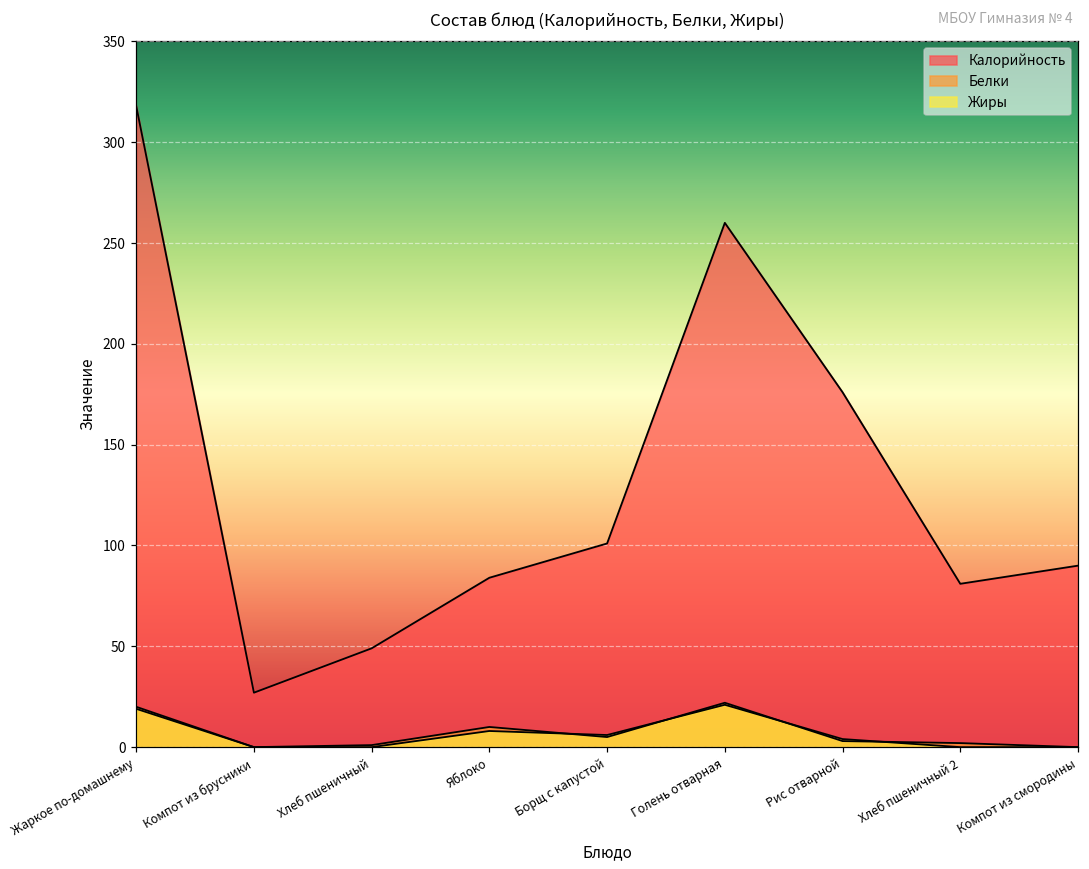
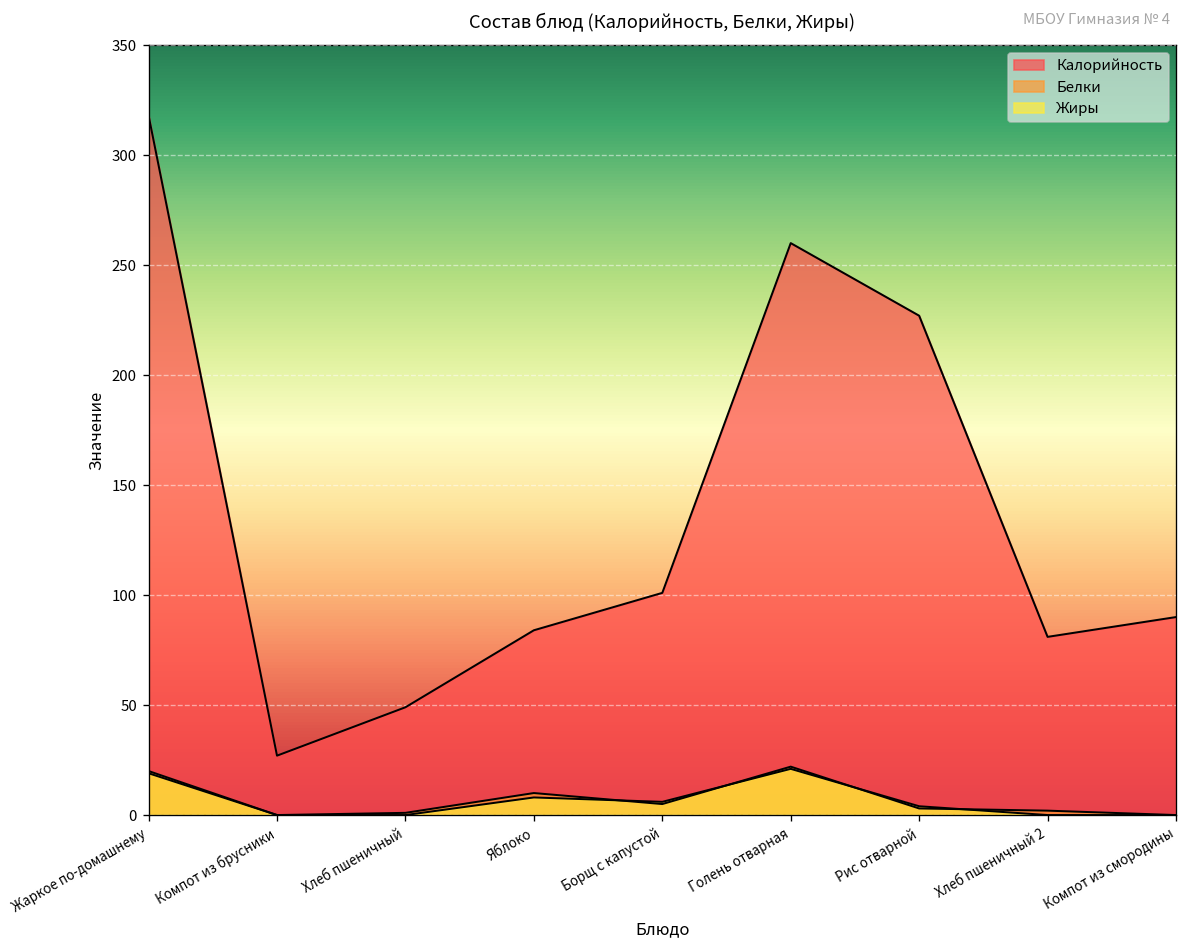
Калорийность, Рис отварной: 176 -> 227
